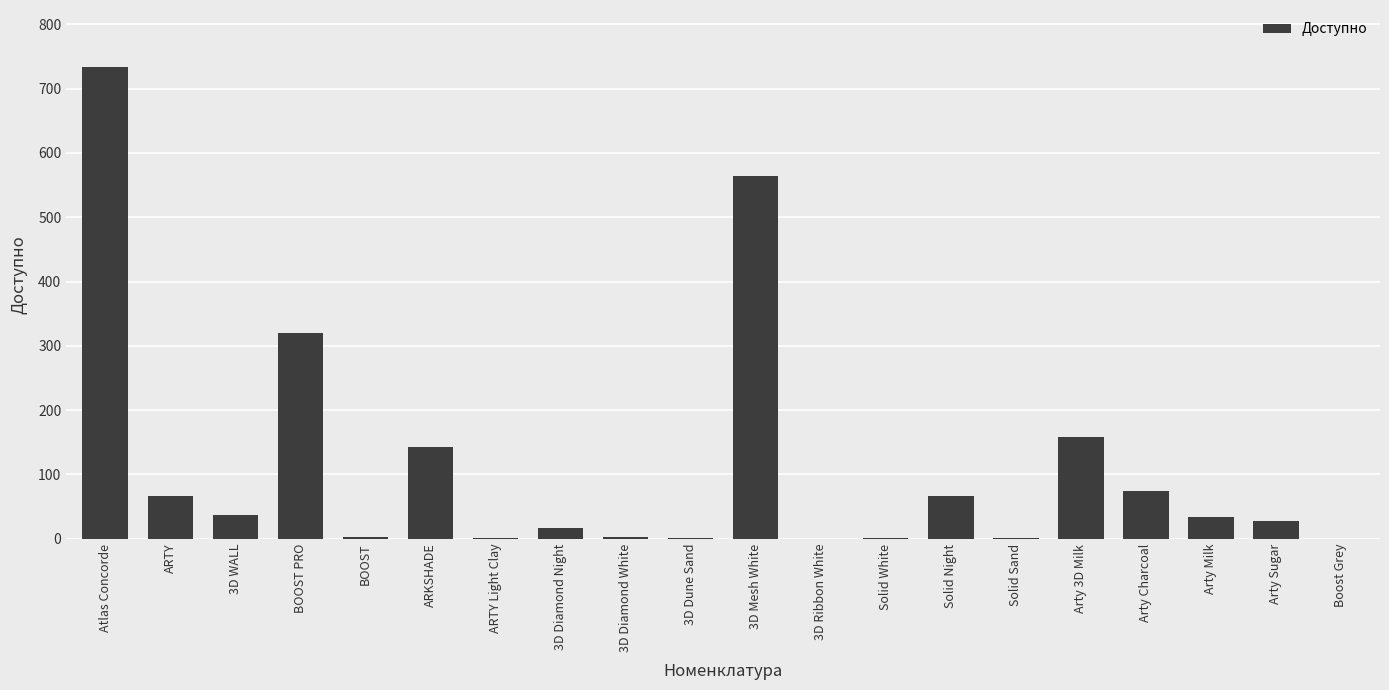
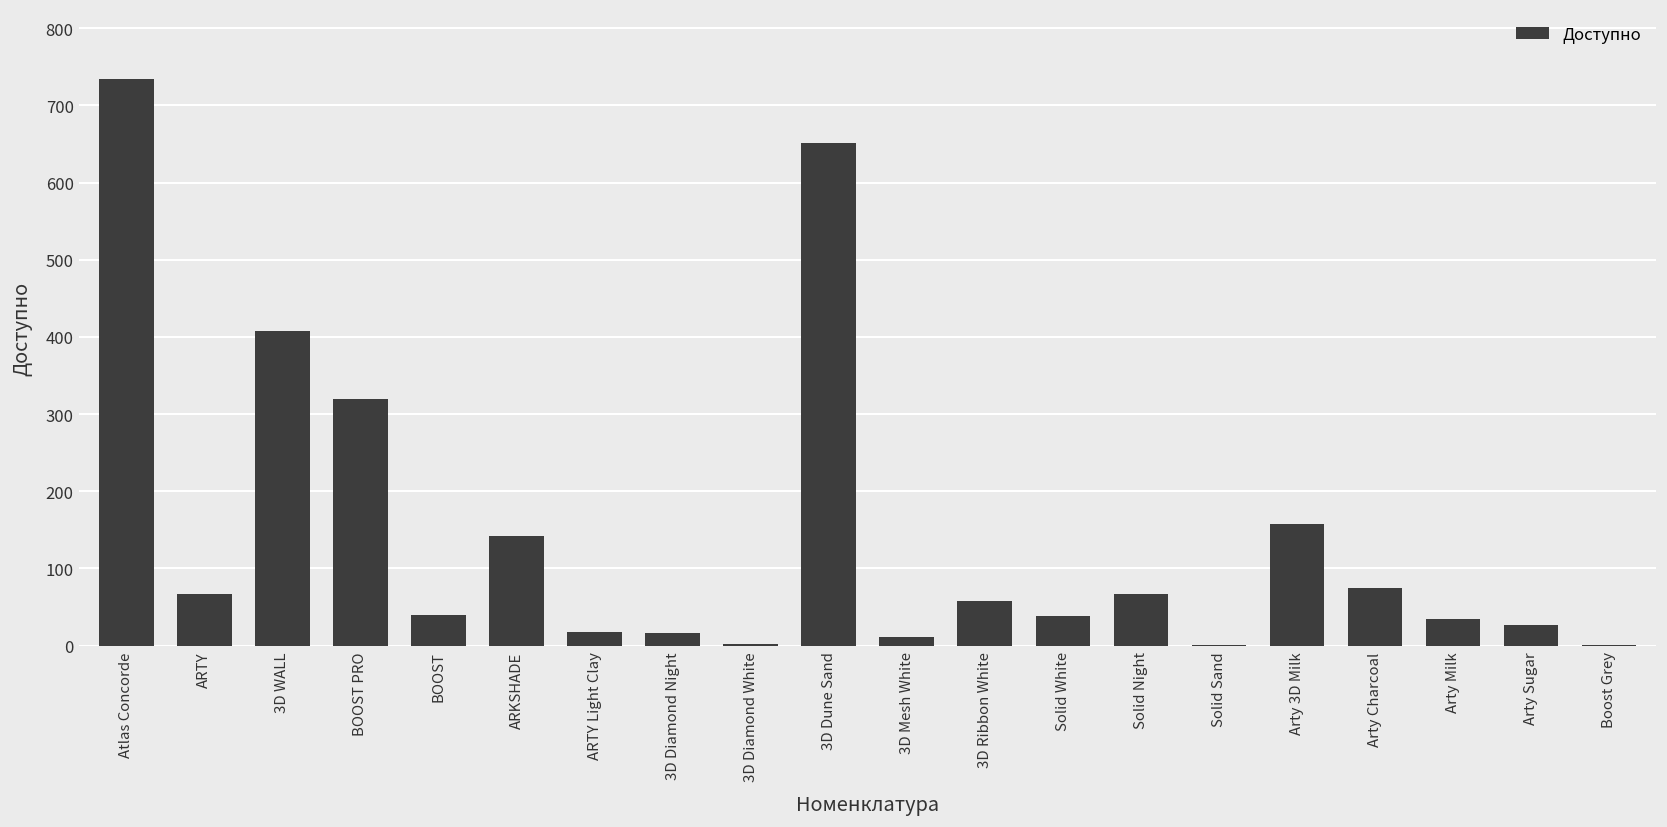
3D WALL: 40 -> 410
BOOST: 0 -> 40
ARTY Light Clay: 0 -> 20
3D Dune Sand: 0 -> 650
3D Mesh White: 560 -> 10
3D Ribbon White: 0 -> 60
Solid White: 0 -> 40
